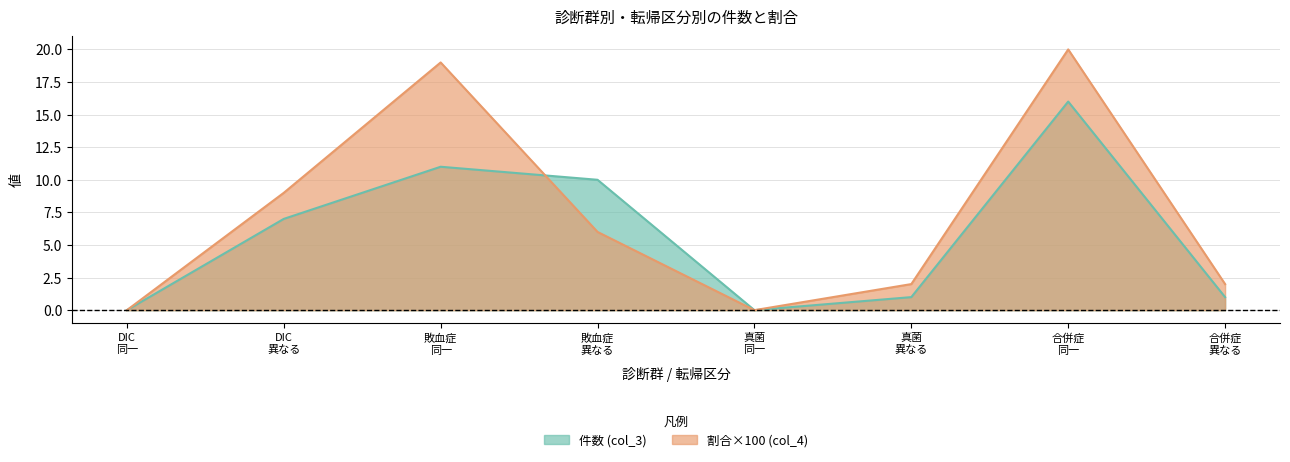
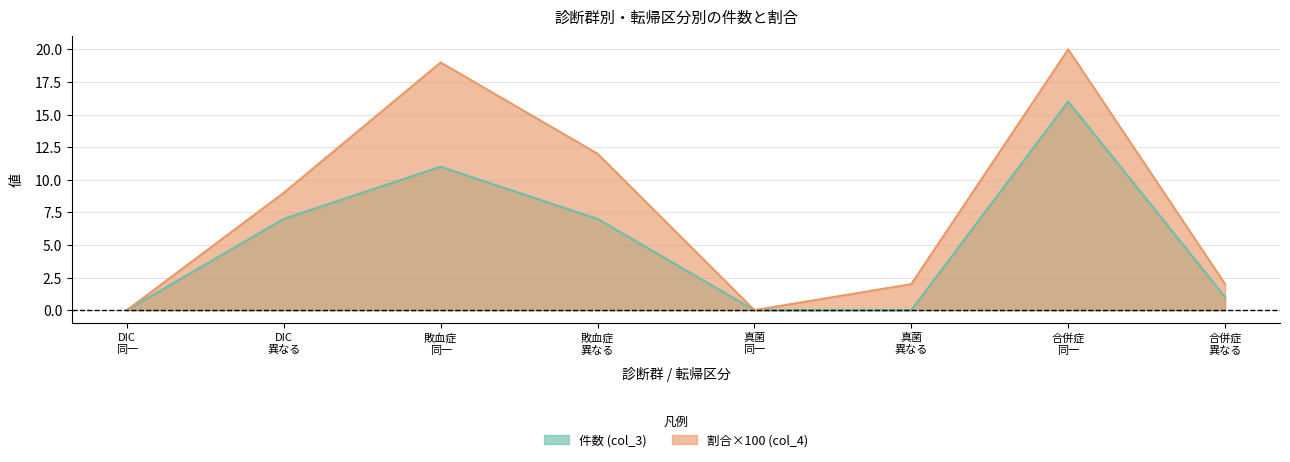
件数 (col_3), 敗血症 異なる: 10 -> 7
割合×100 (col_4), 敗血症 異なる: 6.0 -> 12.0
件数 (col_3), 真菌 異なる: 1 -> 0
